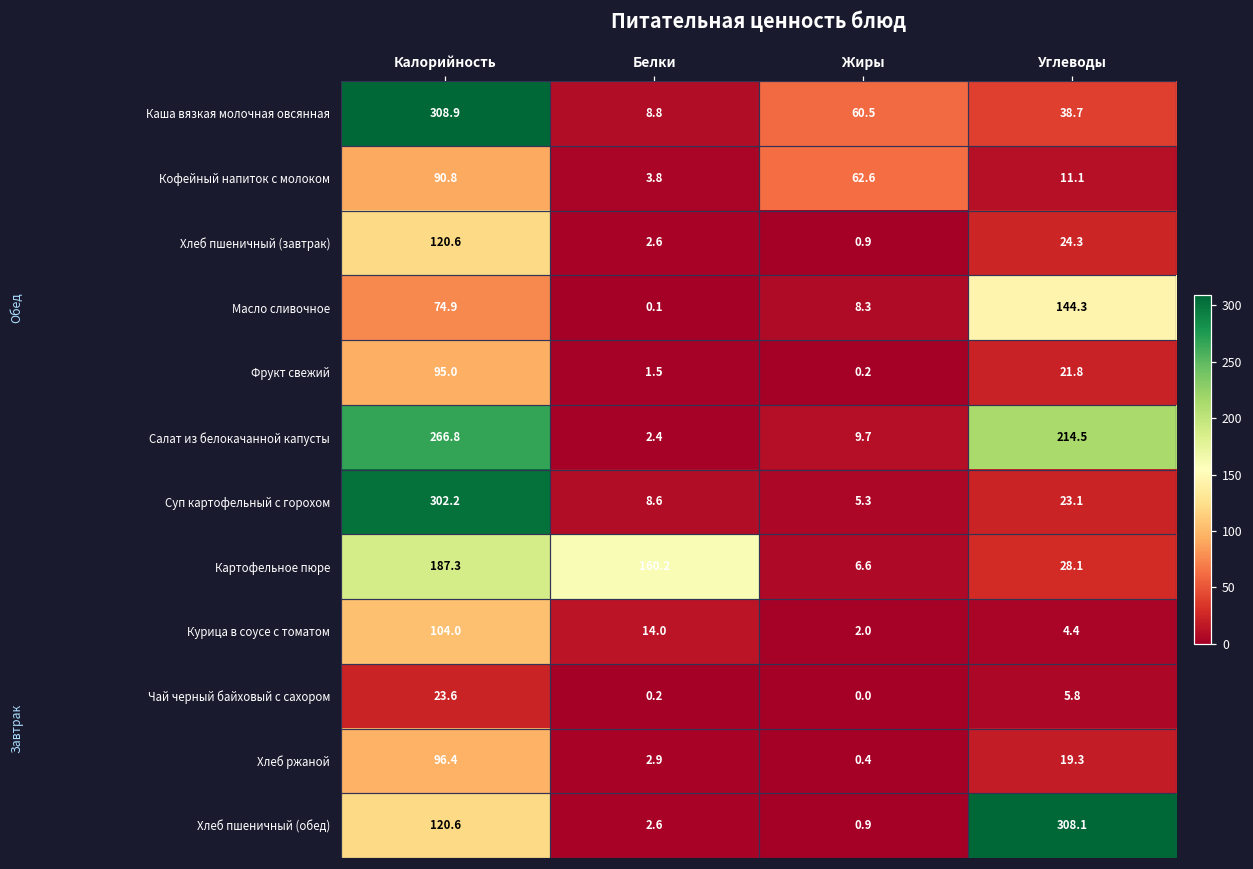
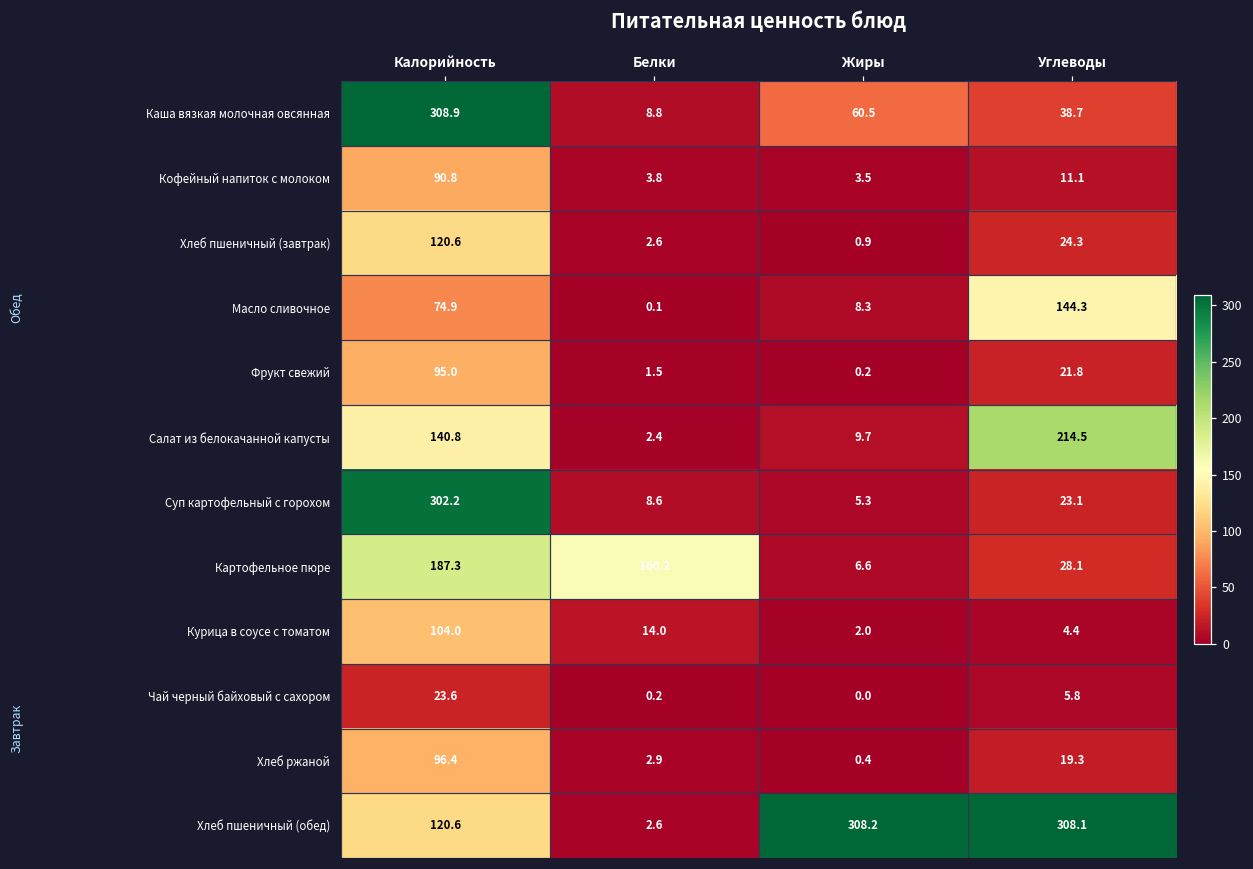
Кофейный напиток с молоком, Жиры: 62.6 -> 3.5
Салат из белокачанной капусты, Калорийность: 266.8 -> 140.8
Хлеб пшеничный (обед), Жиры: 0.9 -> 308.2
